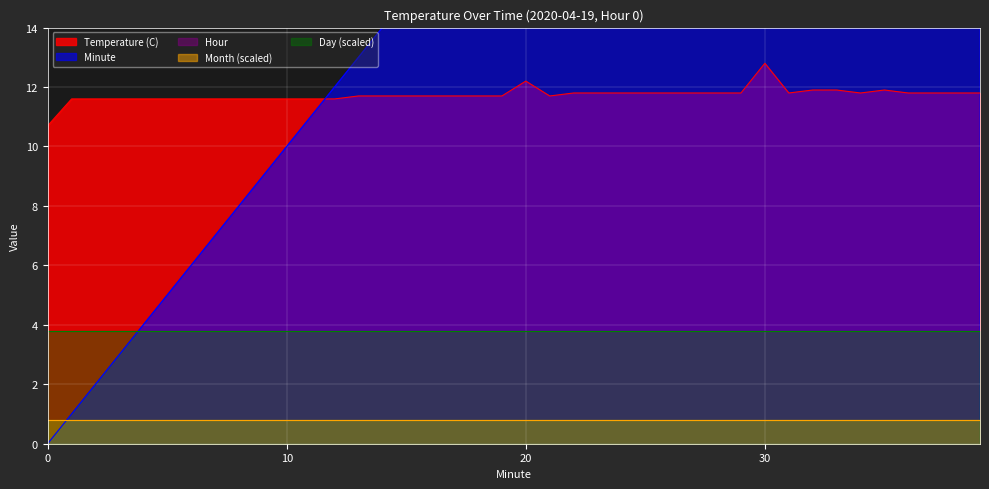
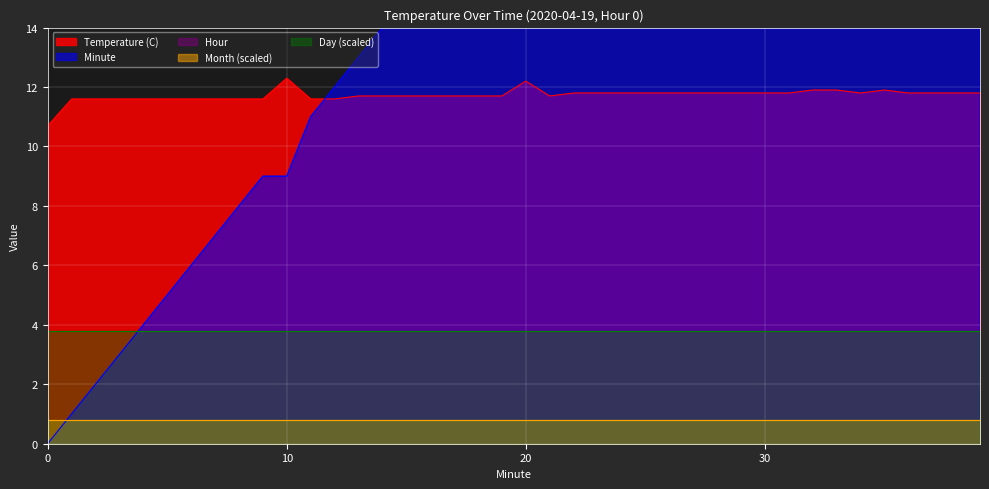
Temperature (C), 10: 11.6 -> 12.3
Minute, 10: 10 -> 9
Temperature (C), 30: 12.8 -> 11.8
